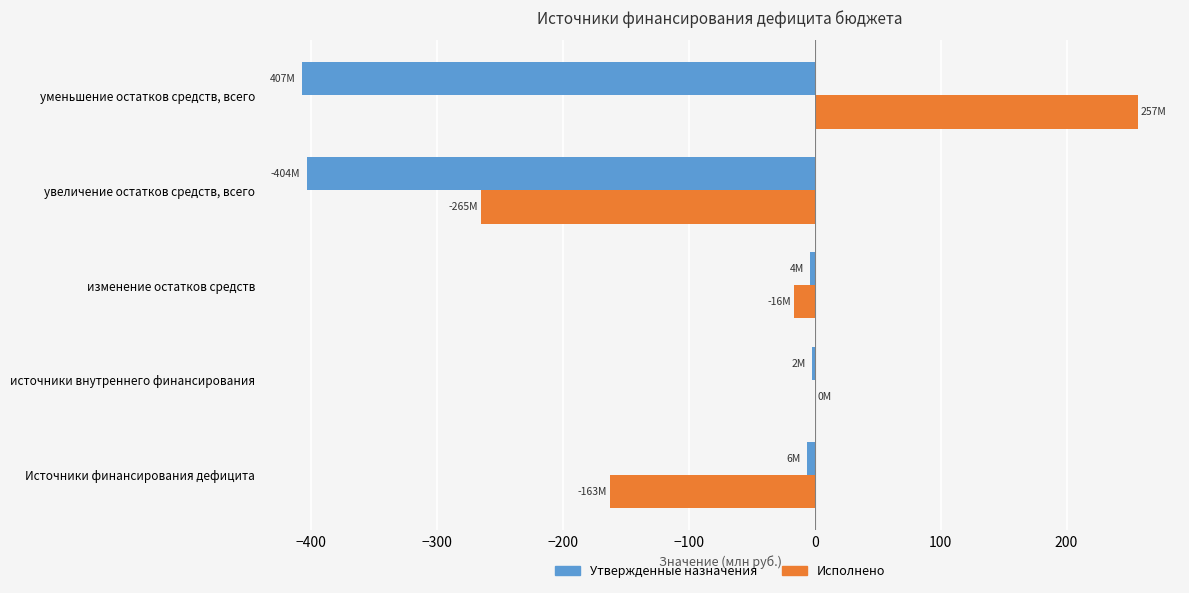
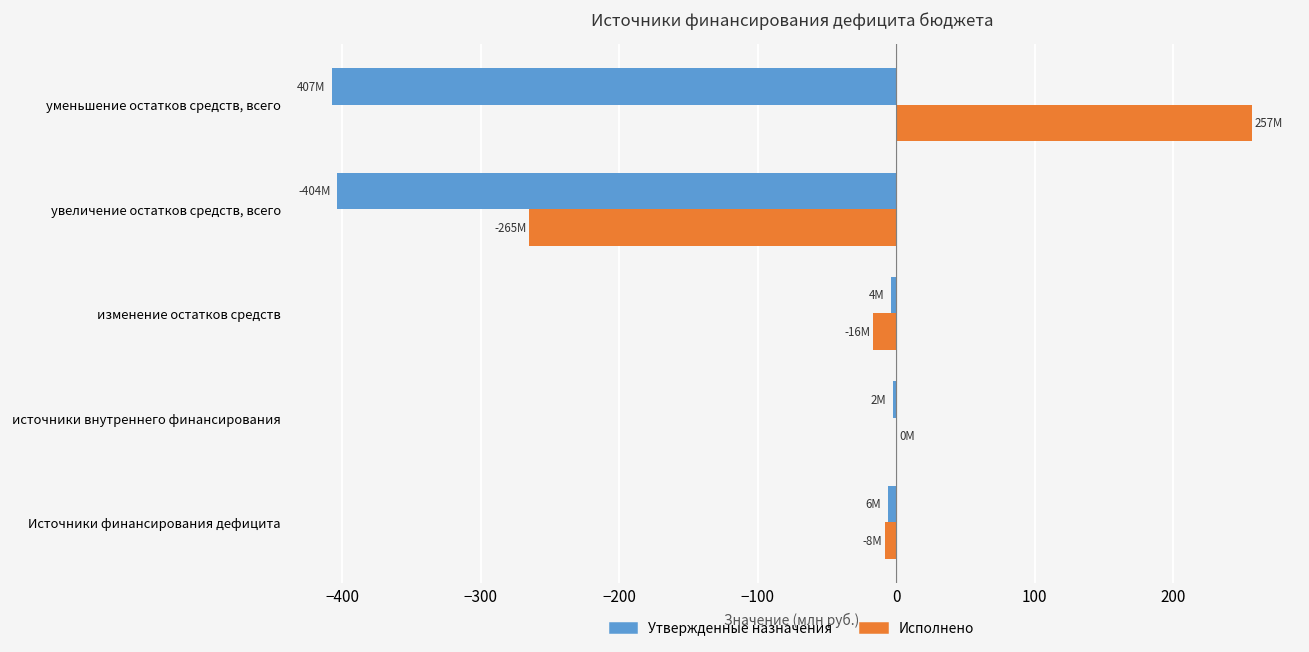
Исполнено, Источники финансирования дефицита: -163M -> -8M
